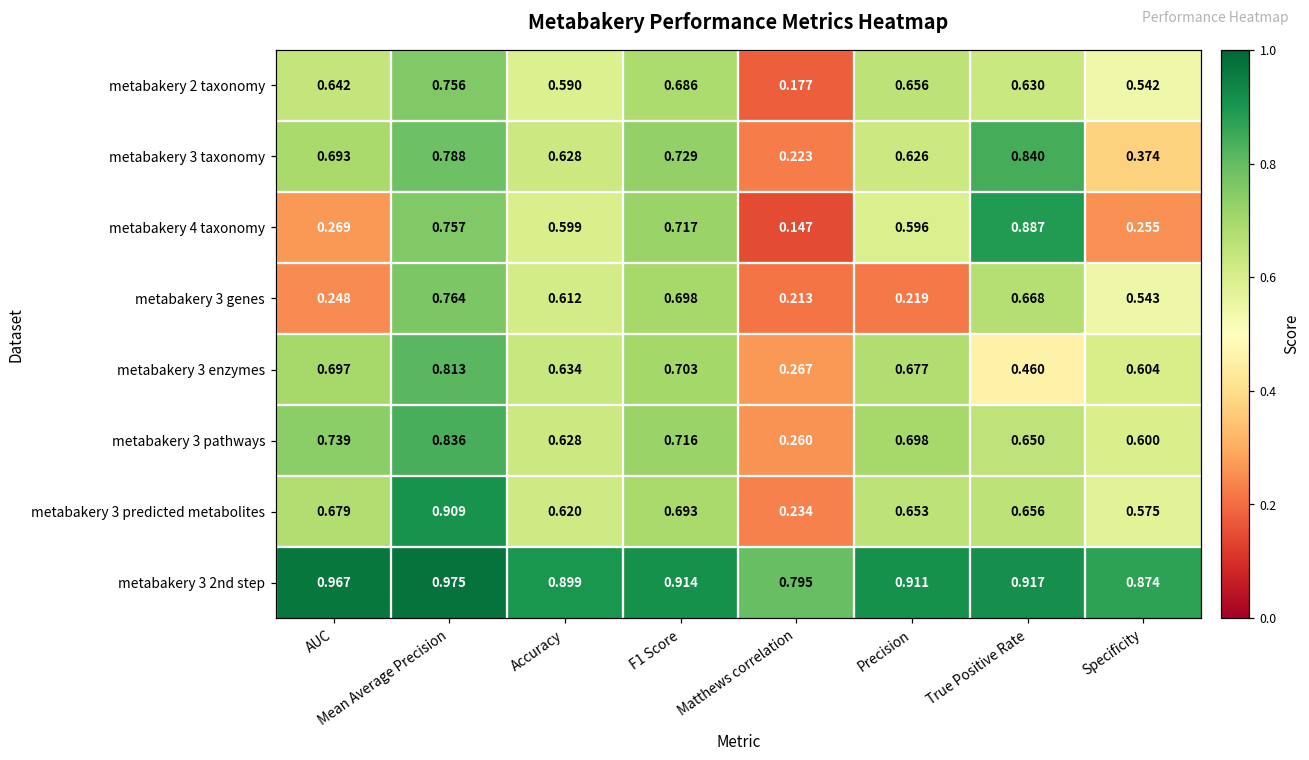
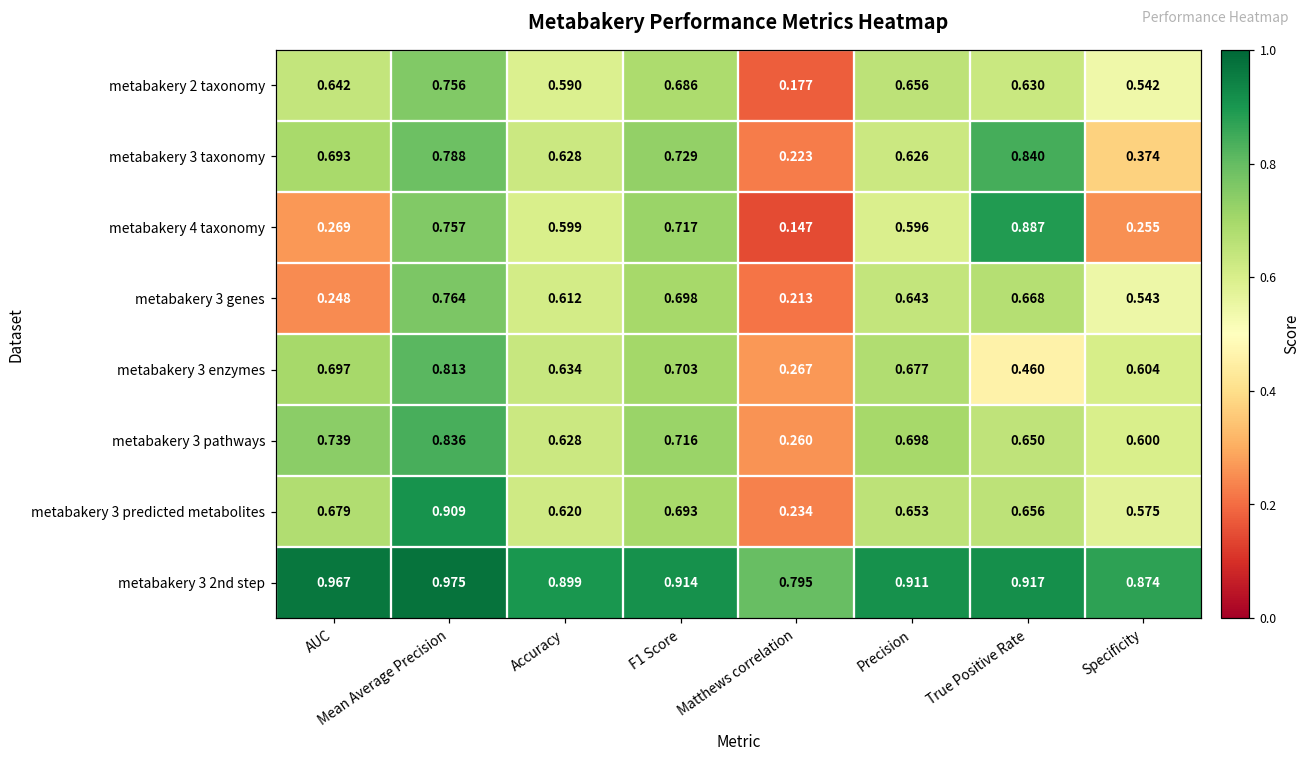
metabakery 3 genes, Precision: 0.219 -> 0.643
